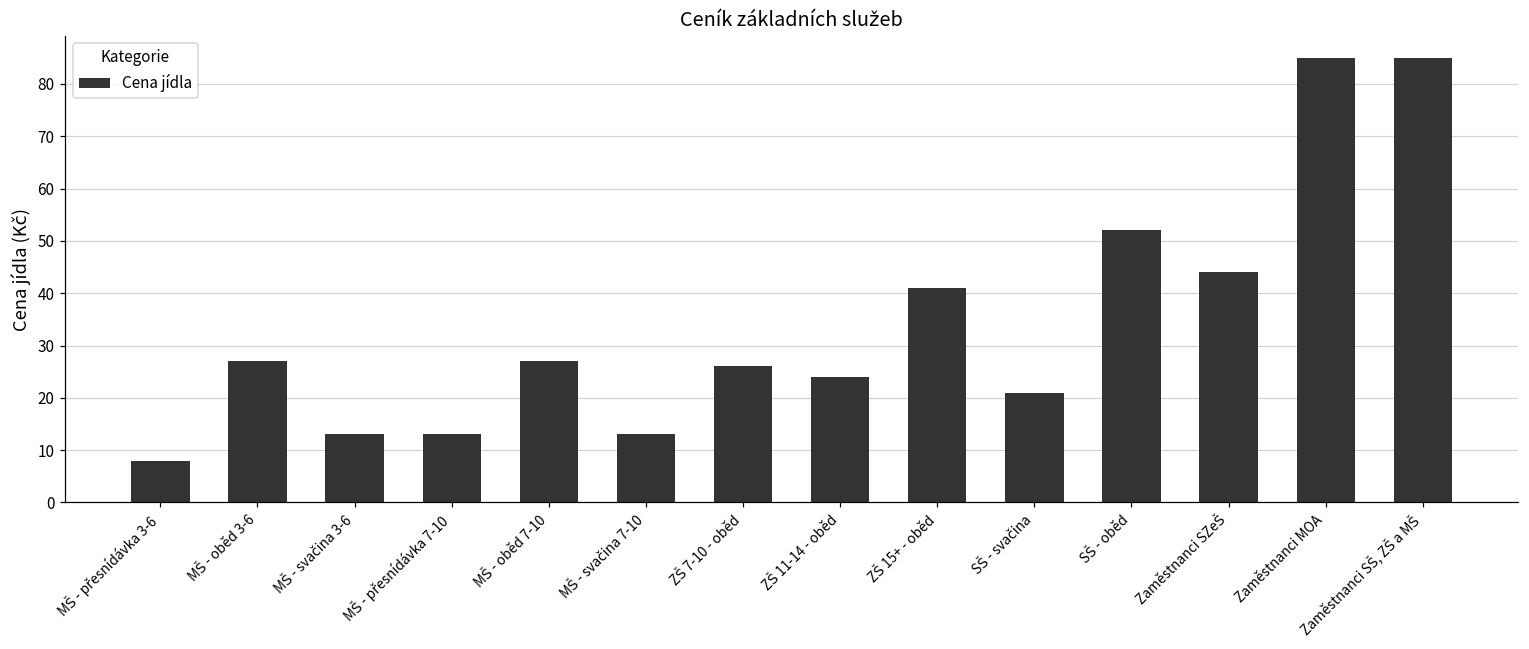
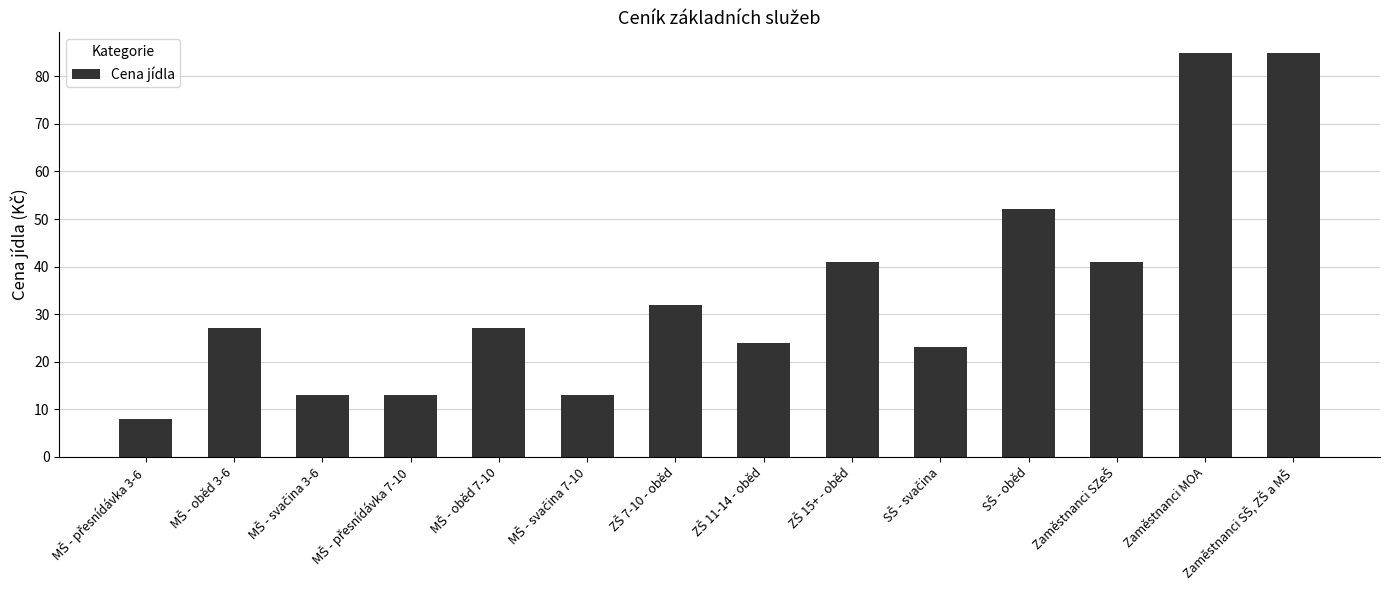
ZŠ 7-10 - oběd: 26 -> 32
SŠ - svačina: 21 -> 23
Zaměstnanci SZeŠ: 44 -> 41
